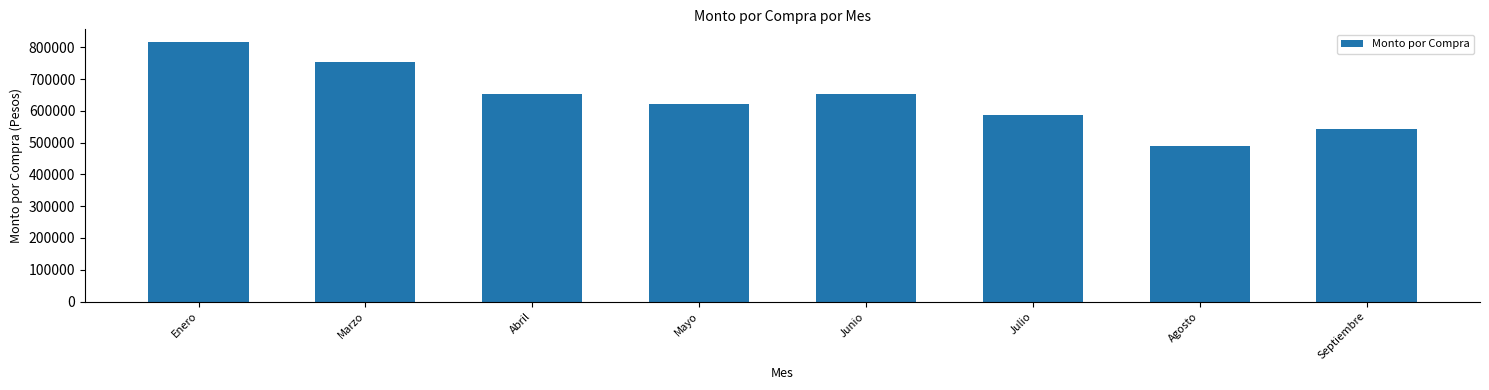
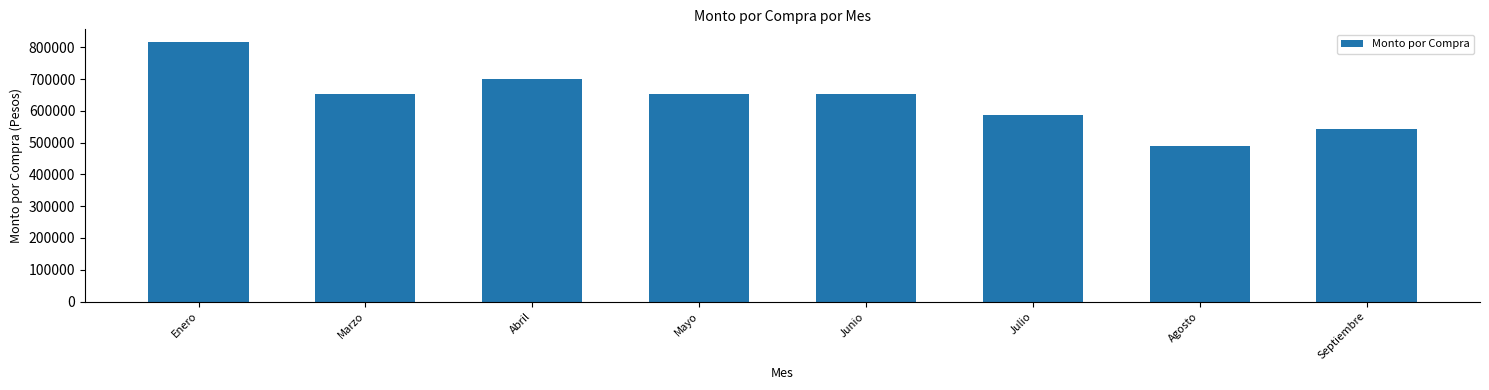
Marzo: 750000 -> 650000
Abril: 650000 -> 700000
Mayo: 620000 -> 650000
